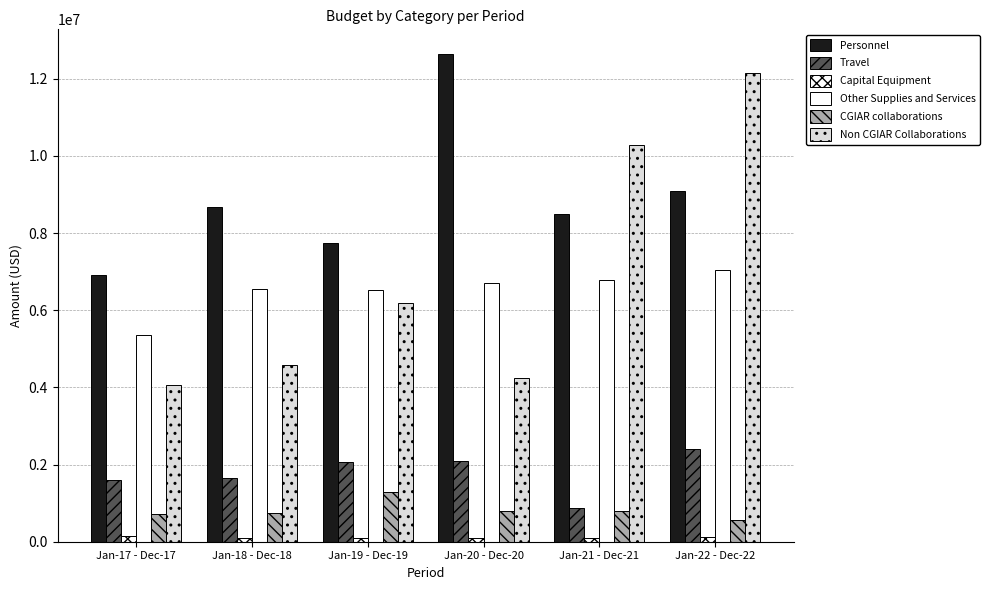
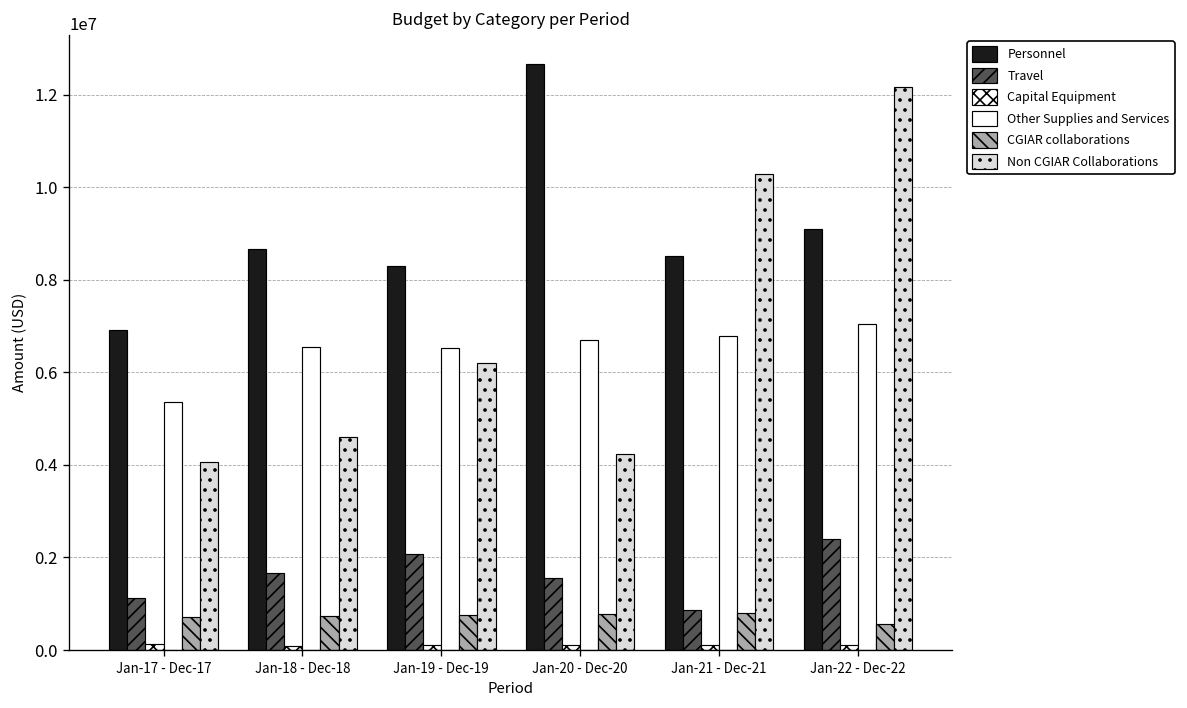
Travel, Jan-17 - Dec-17: 1600000 -> 1100000
Personnel, Jan-19 - Dec-19: 7700000 -> 8300000
CGIAR collaborations, Jan-19 - Dec-19: 1300000 -> 800000
Travel, Jan-20 - Dec-20: 2100000 -> 1500000
